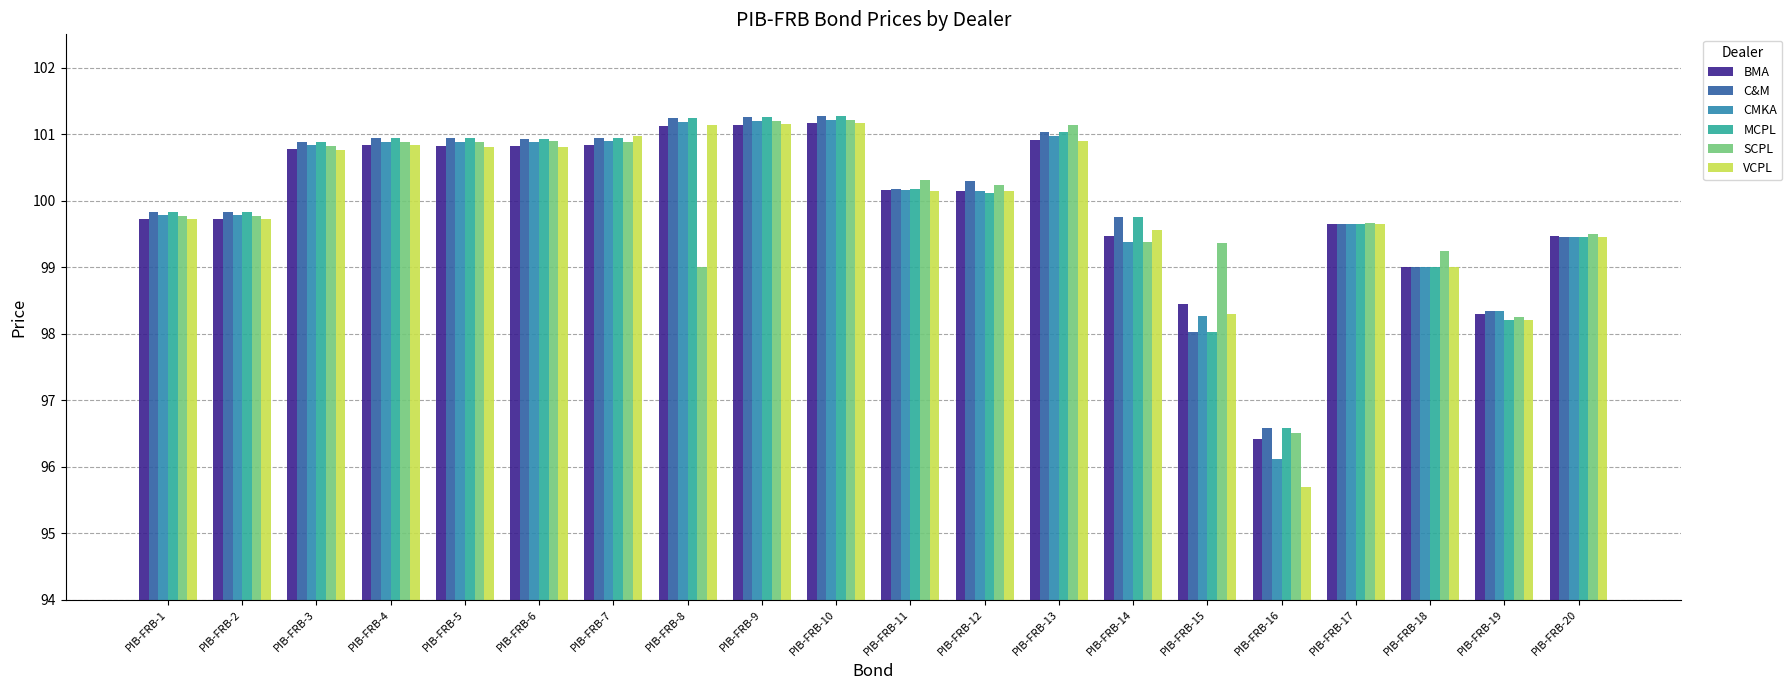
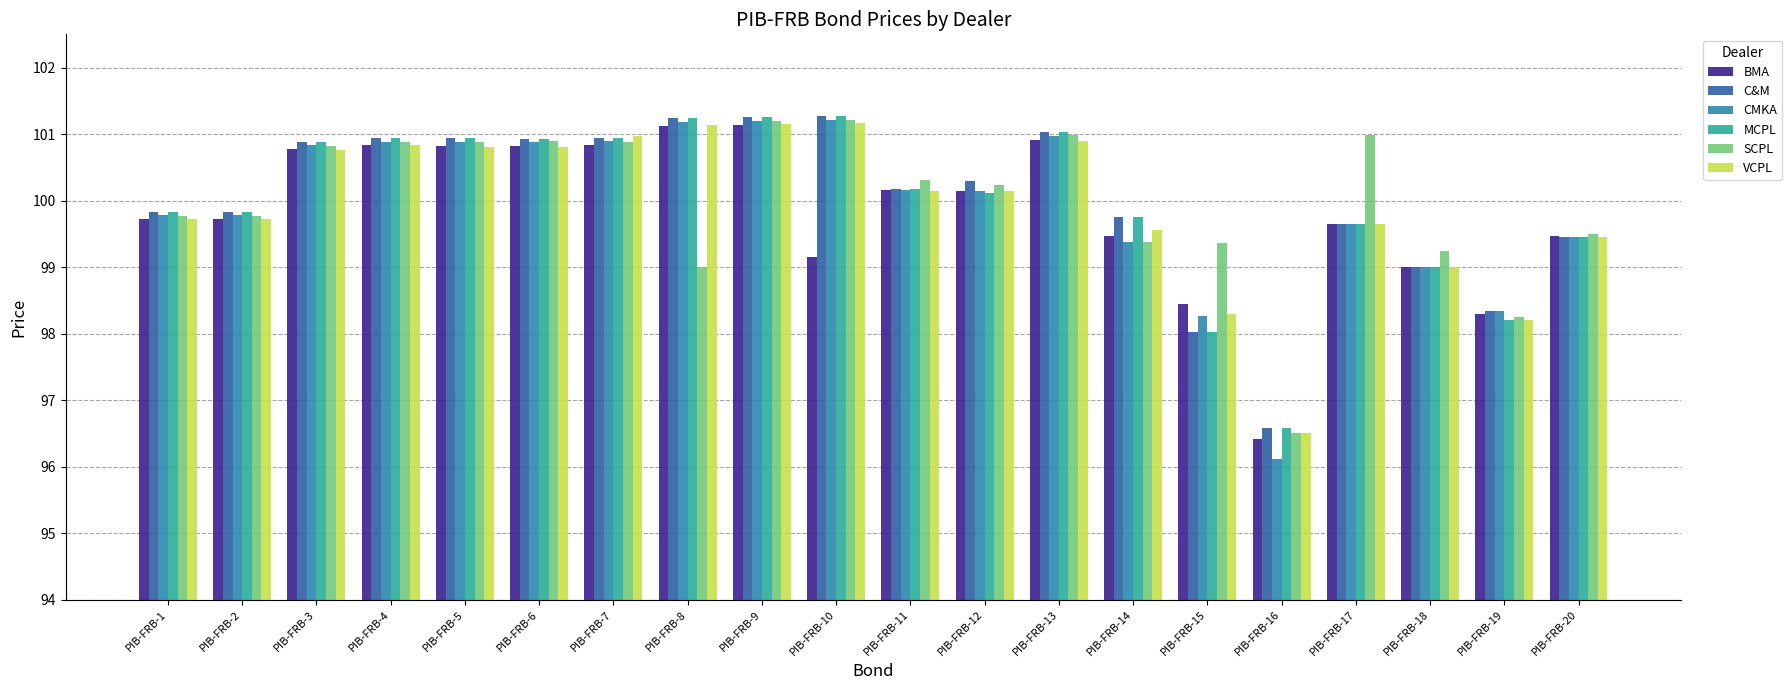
BMA, PIB-FRB-10: 101.2 -> 99.2
SCPL, PIB-FRB-13: 101.1 -> 101.0
VCPL, PIB-FRB-16: 95.7 -> 96.5
SCPL, PIB-FRB-17: 99.7 -> 101.0
